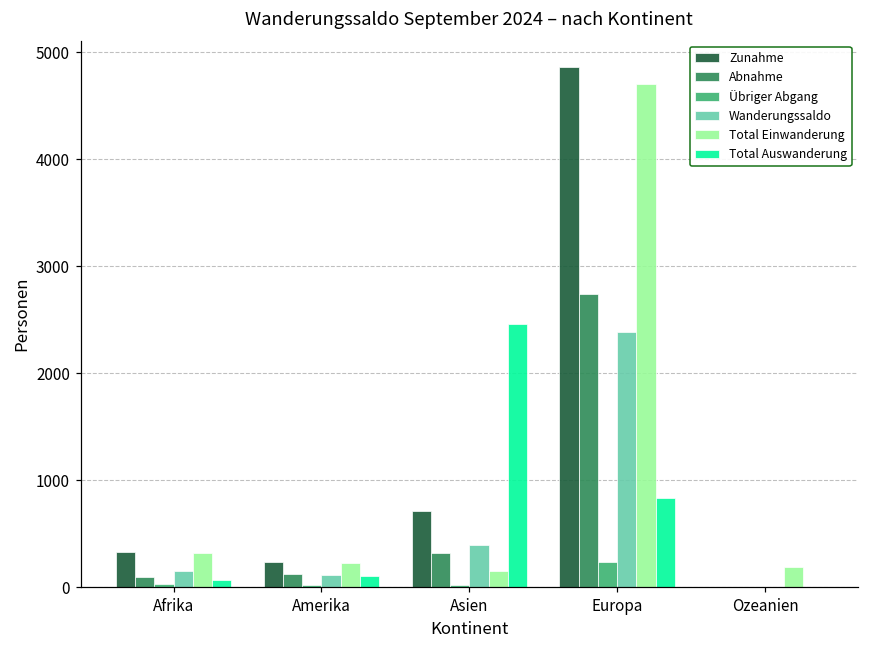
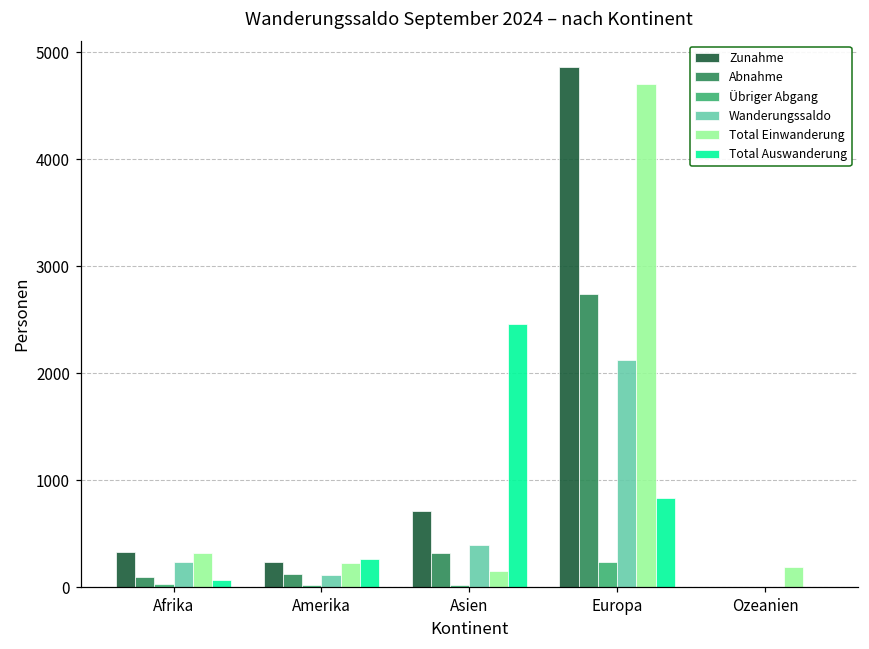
Wanderungssaldo, Afrika: 150 -> 240
Total Auswanderung, Amerika: 100 -> 300
Wanderungssaldo, Europa: 2400 -> 2100
